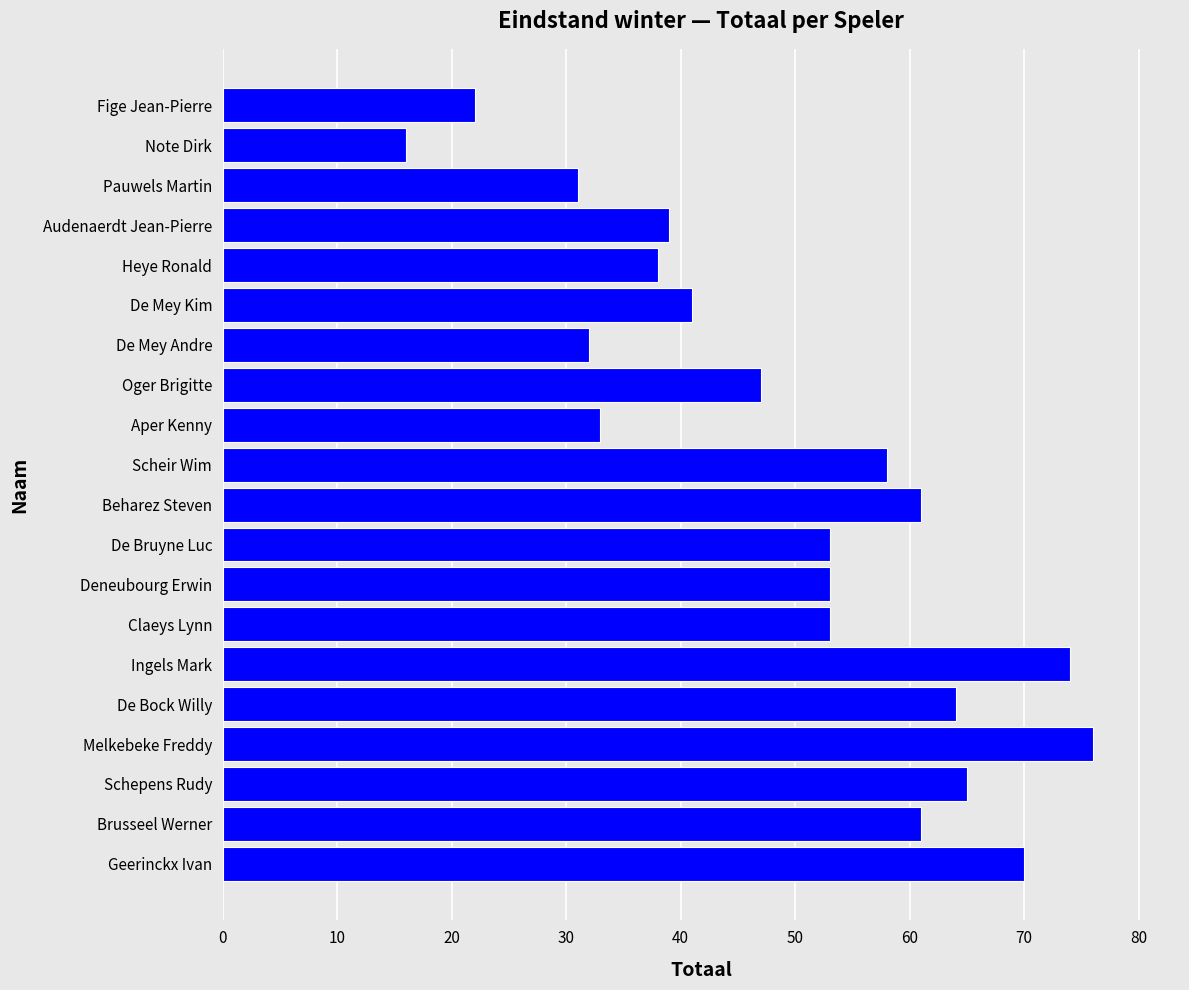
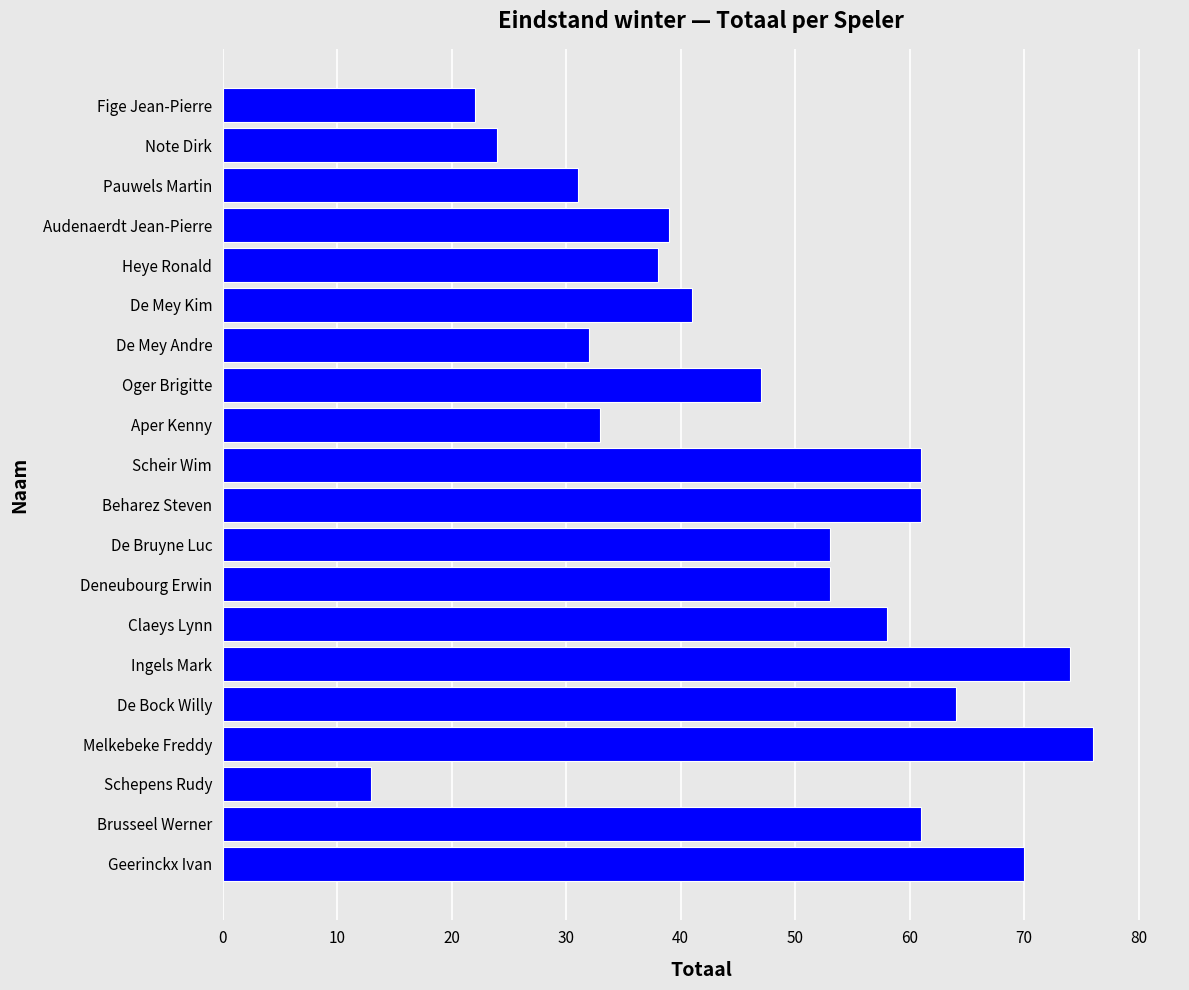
Note Dirk: 16 -> 24
Scheir Wim: 58 -> 61
Claeys Lynn: 53 -> 58
Schepens Rudy: 65 -> 13
